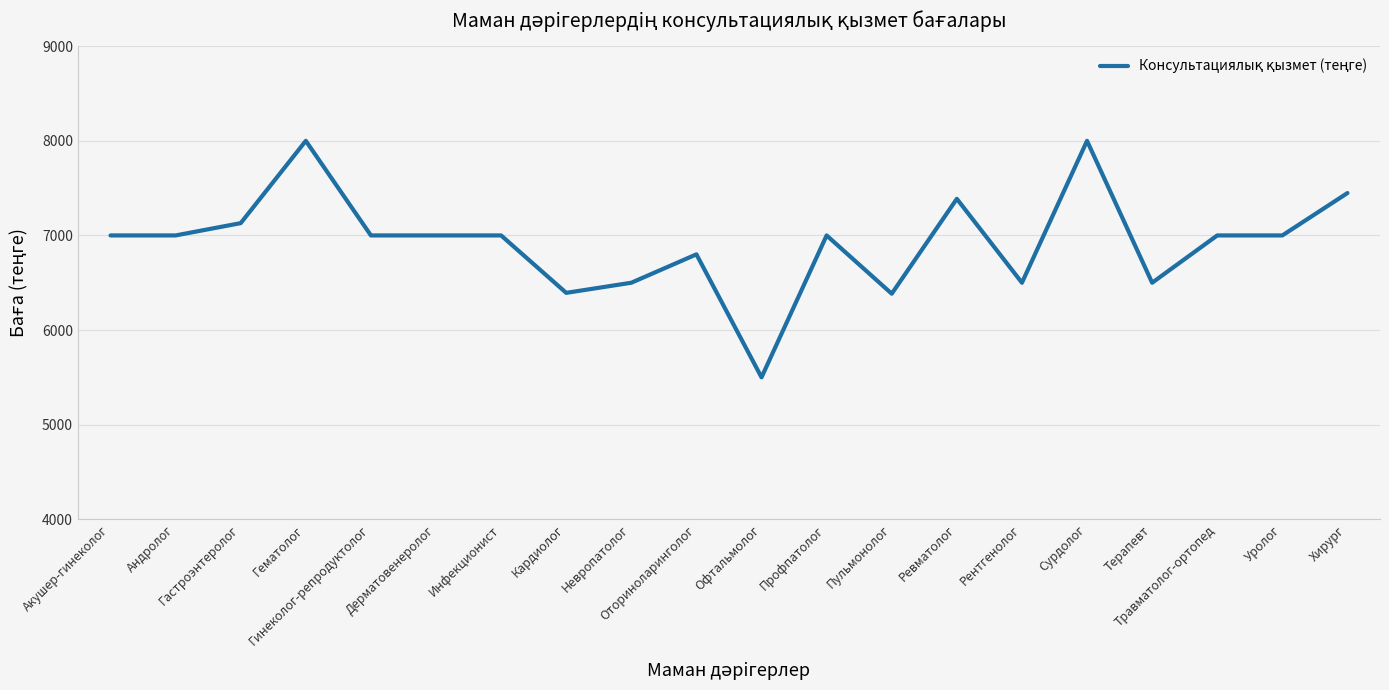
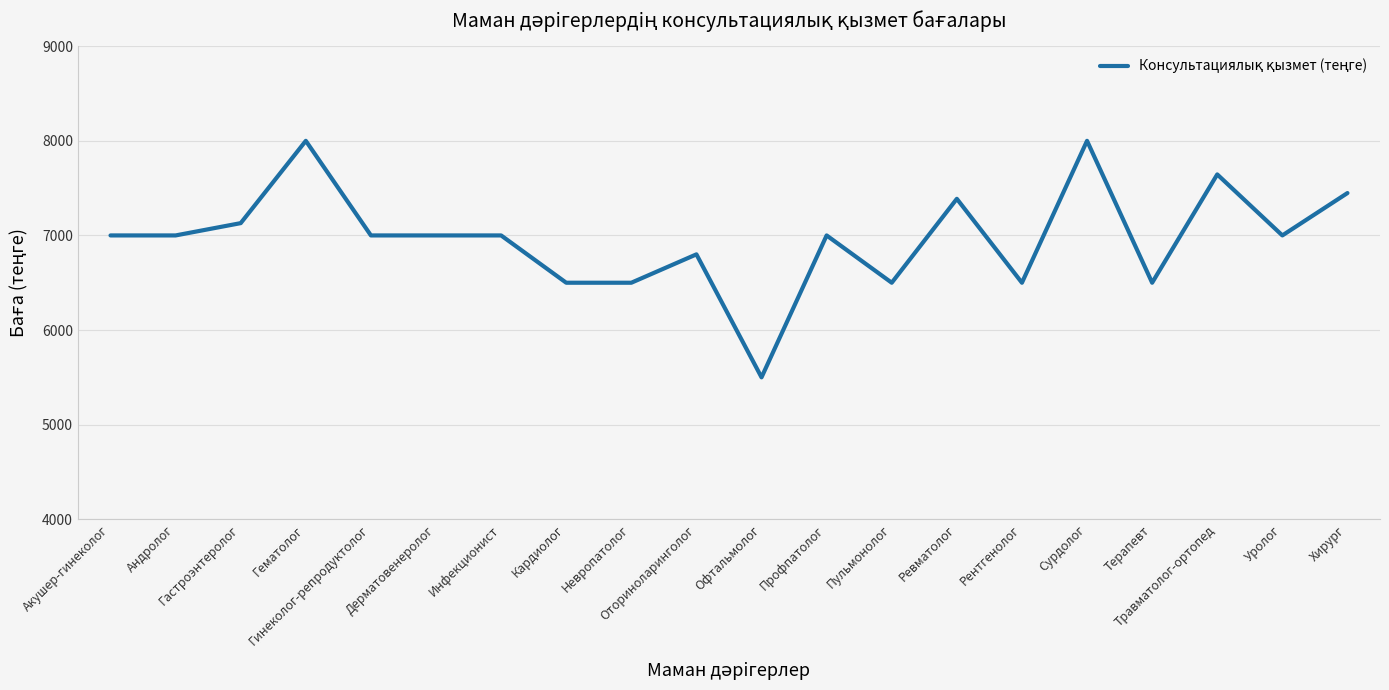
Кардиолог: 6400 -> 6500
Пульмонолог: 6400 -> 6500
Травматолог-ортопед: 7000 -> 7600
